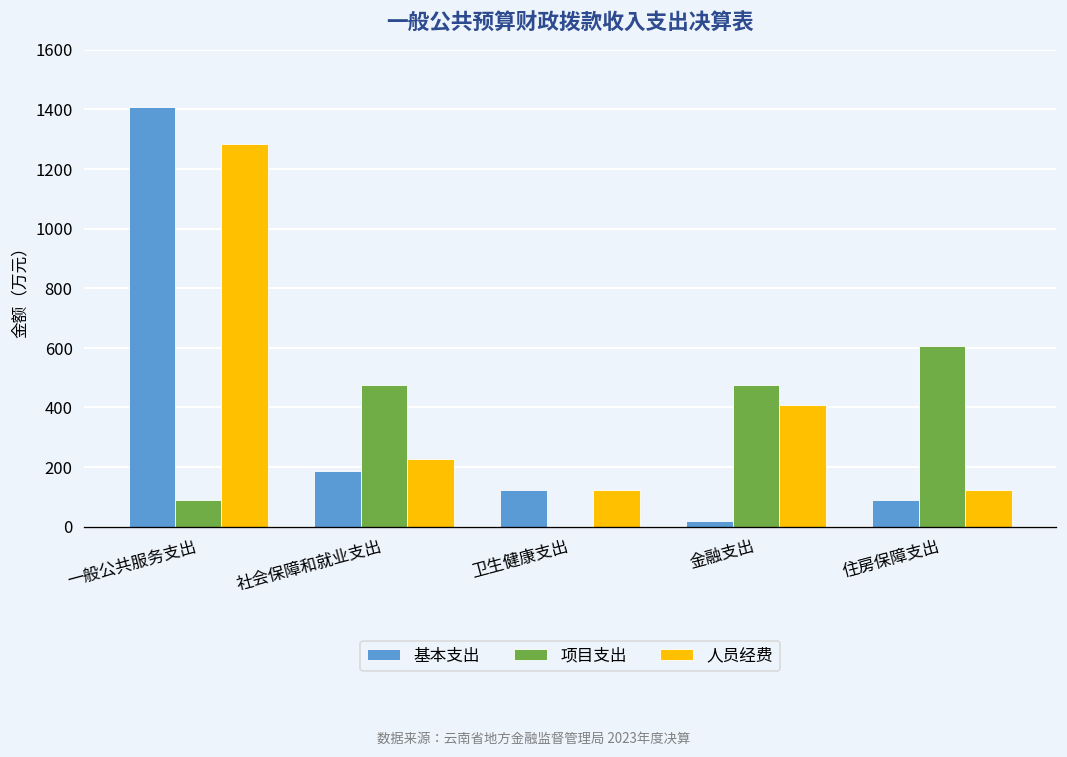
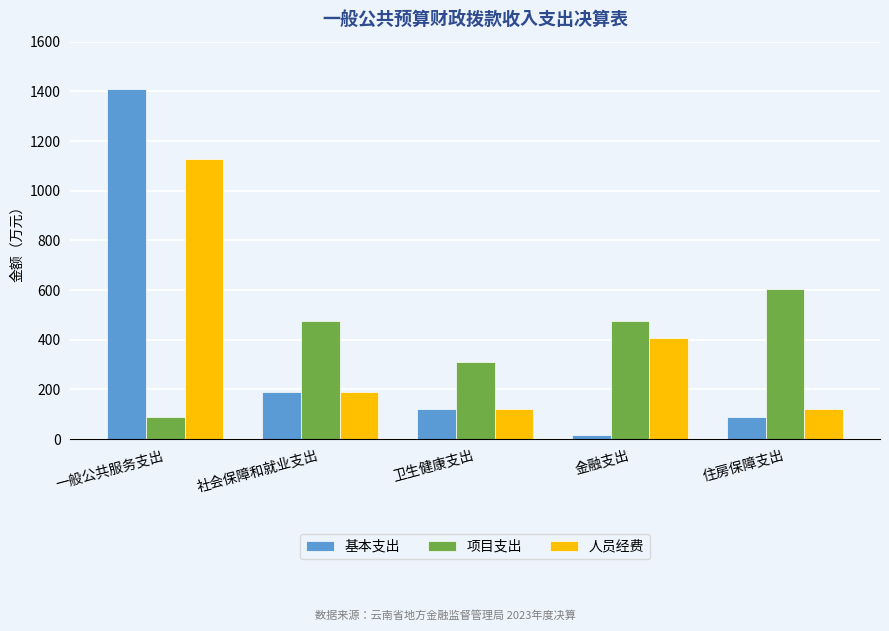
人员经费, 一般公共服务支出: 1280 -> 1130
人员经费, 社会保障和就业支出: 230 -> 190
项目支出, 卫生健康支出: 0 -> 310
